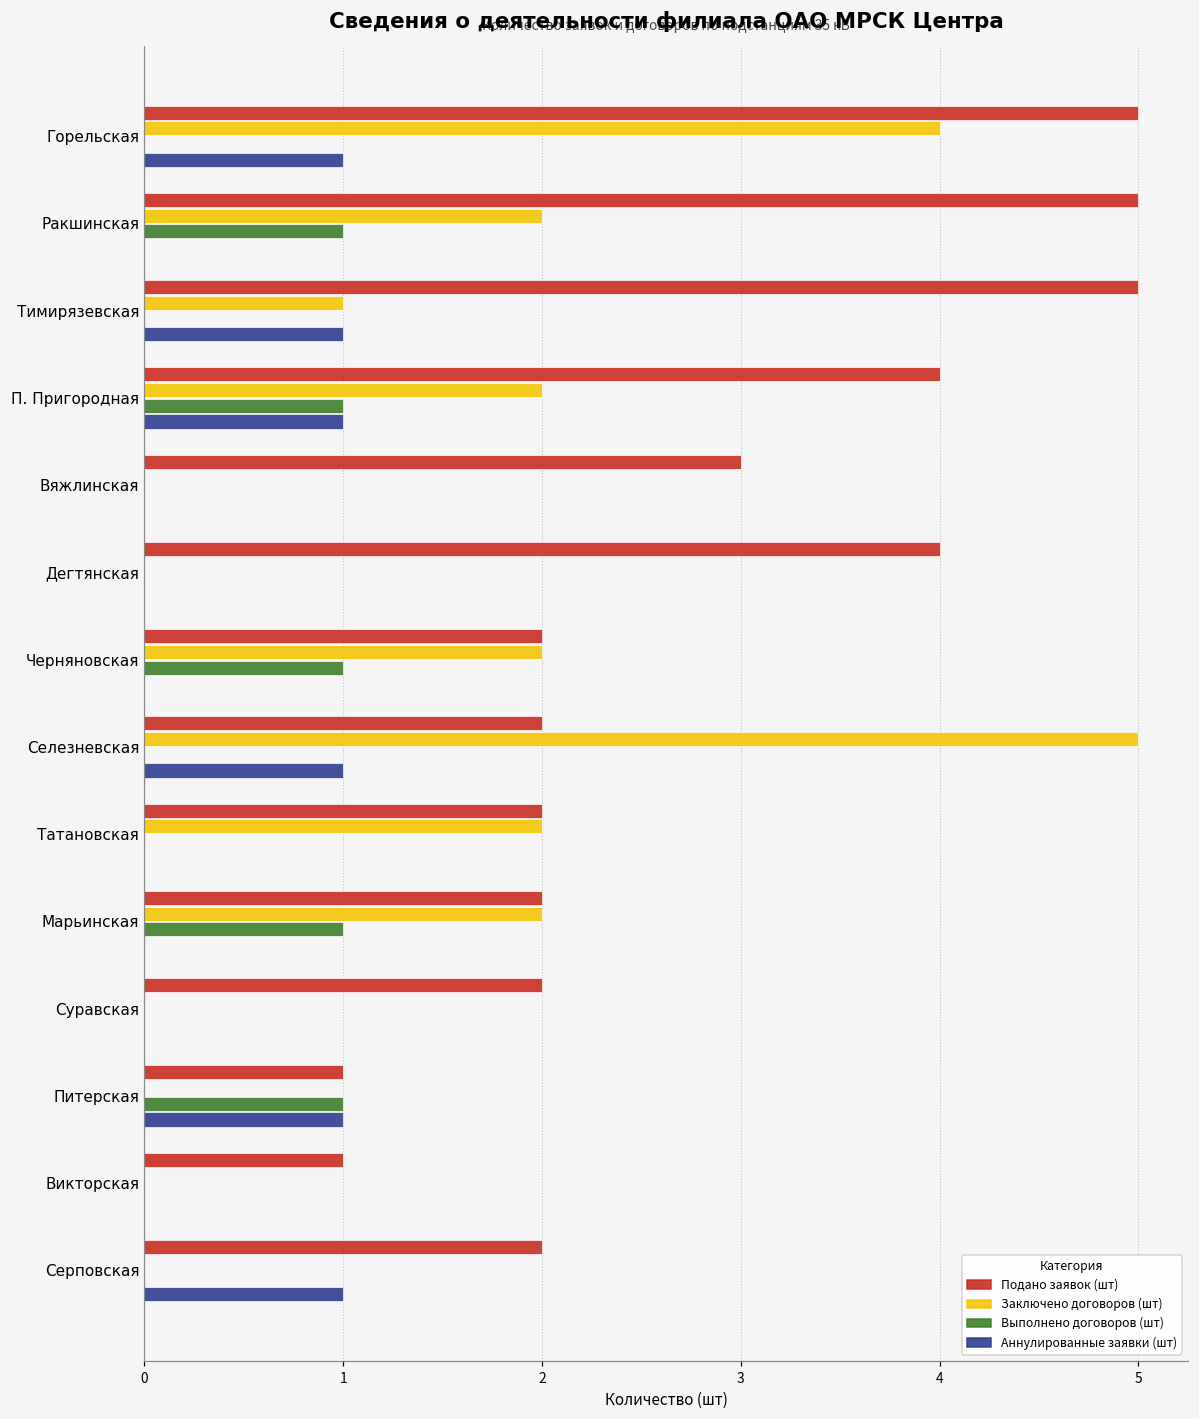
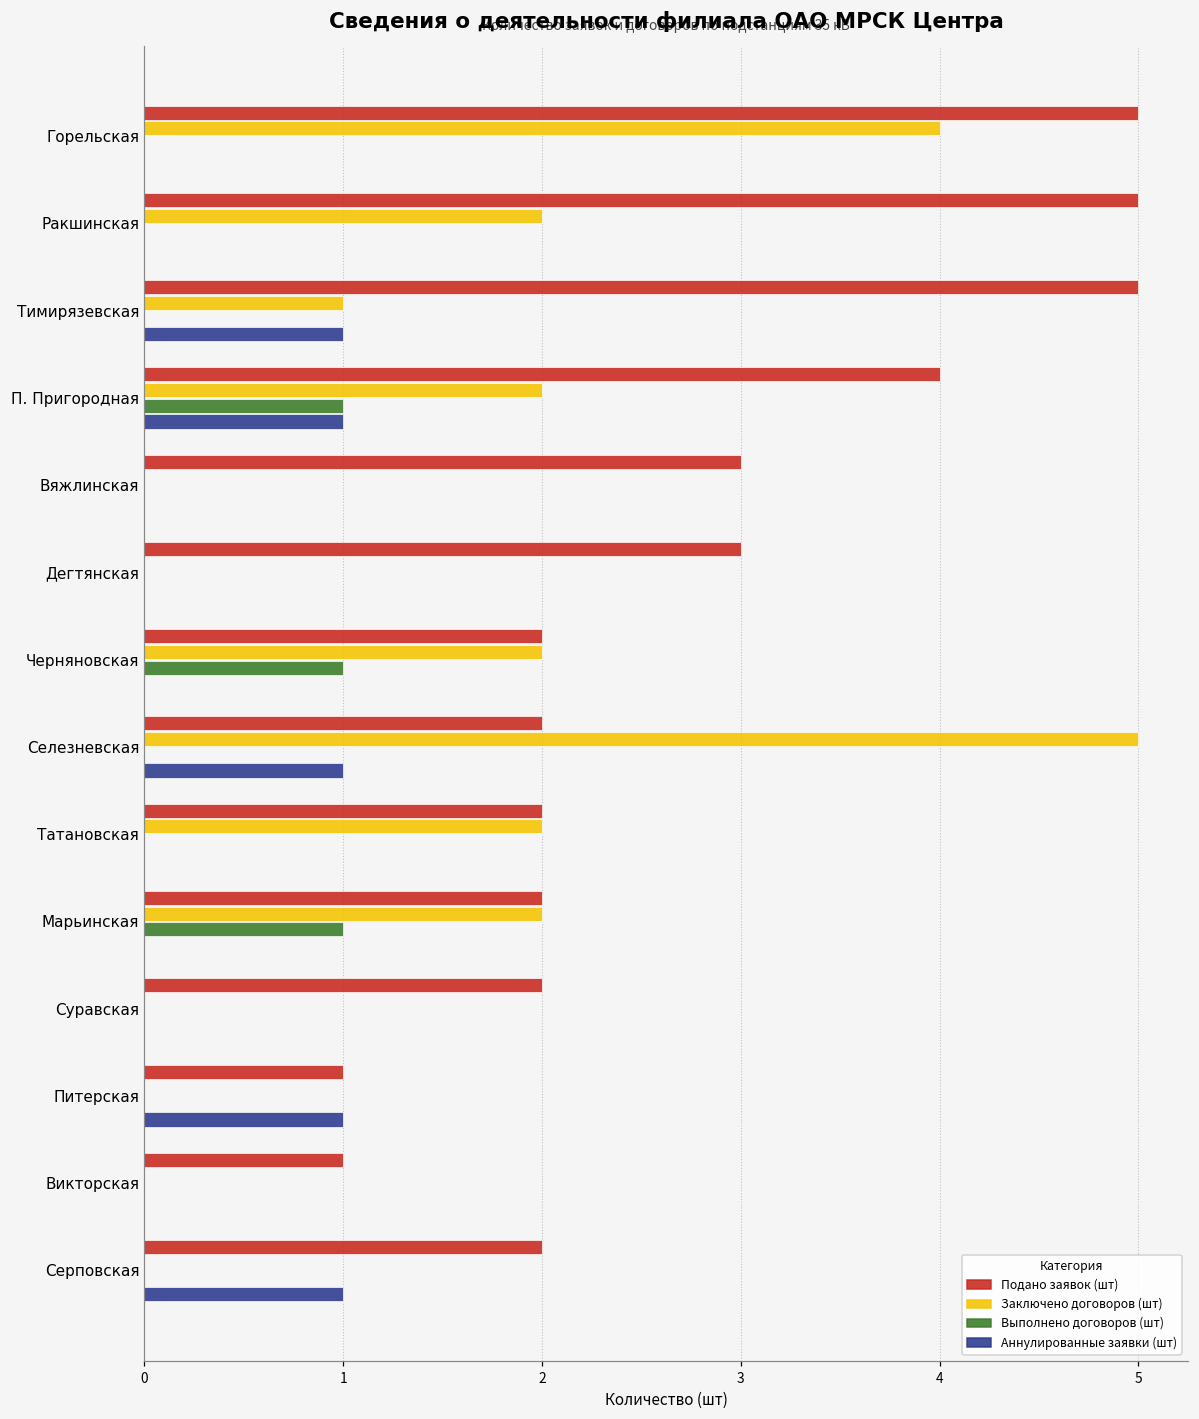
Аннулированные заявки (шт), Горельская: 1 -> 0
Выполнено договоров (шт), Ракшинская: 1 -> 0
Подано заявок (шт), Дегтянская: 4 -> 3
Выполнено договоров (шт), Питерская: 1 -> 0
